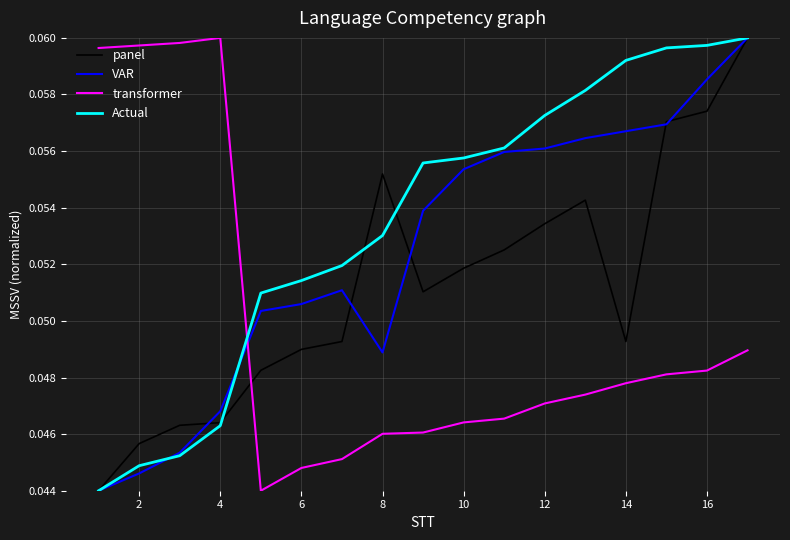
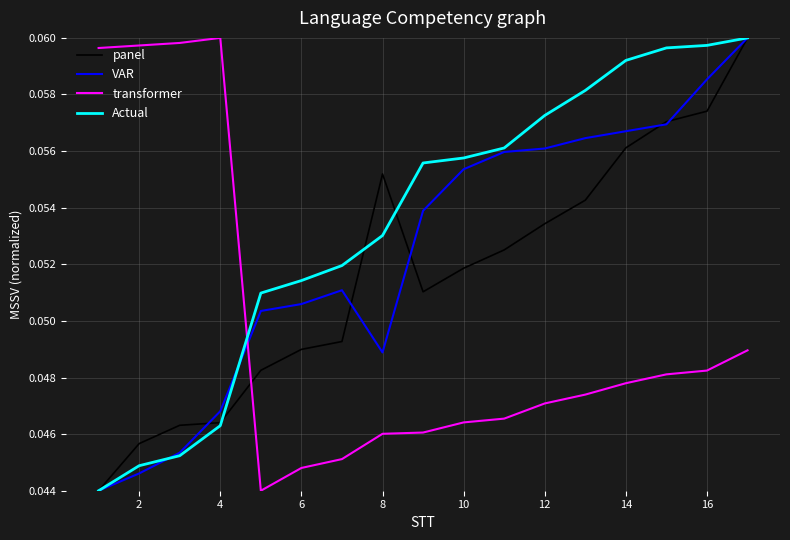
panel, 14: 0.0493 -> 0.0561
